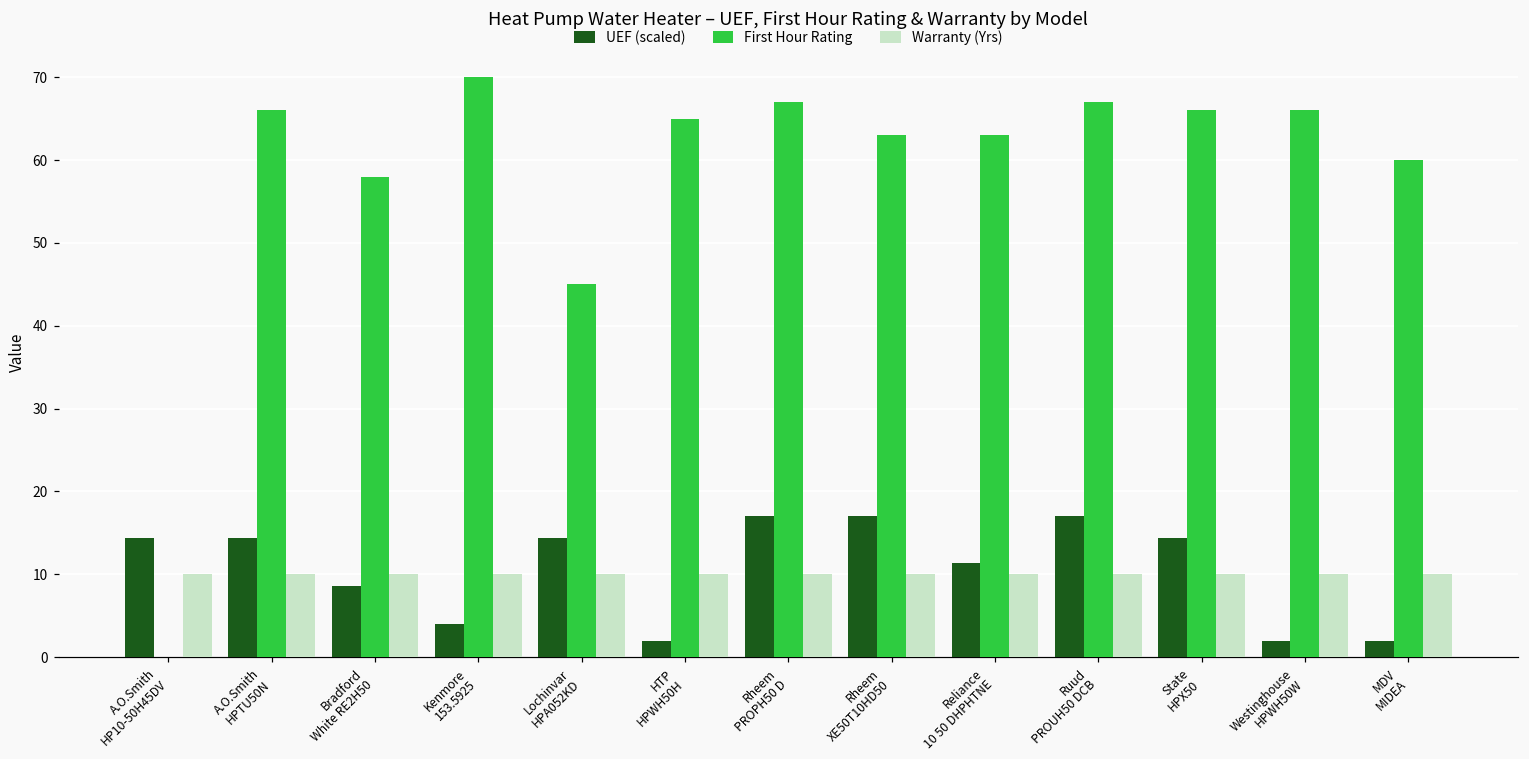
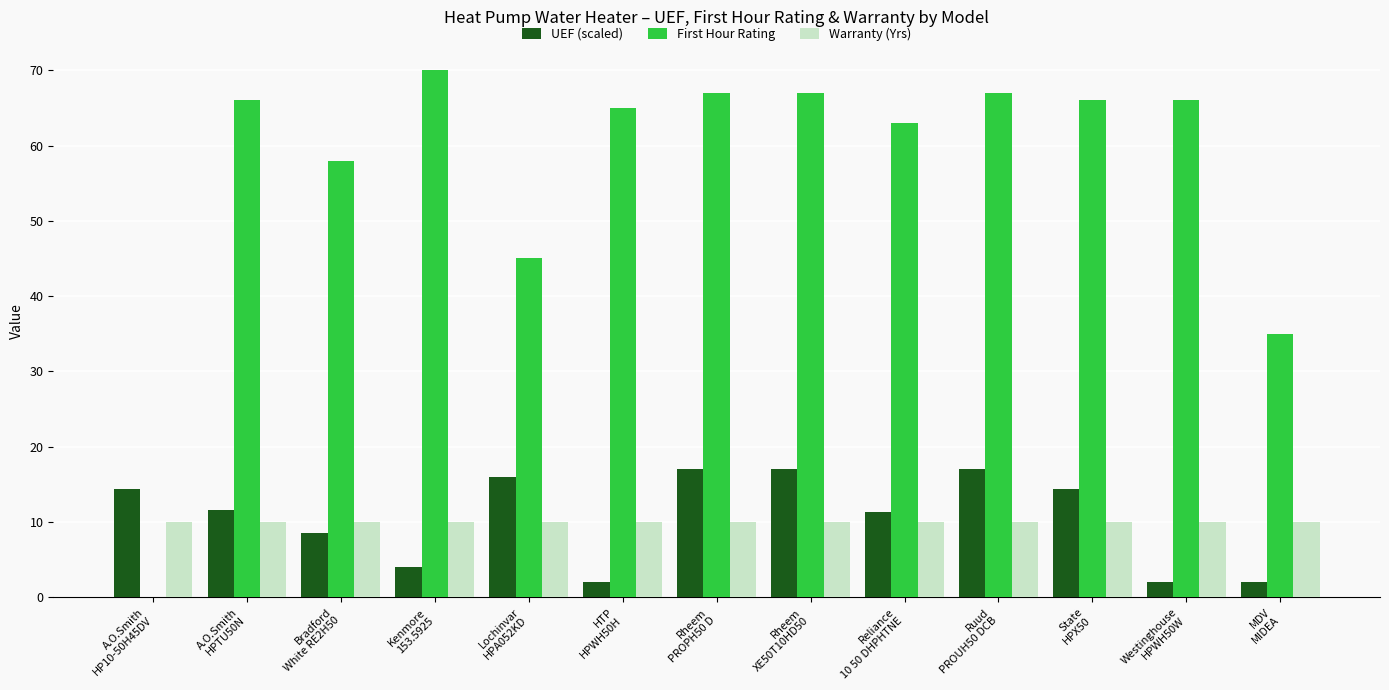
UEF (scaled), A.O.Smith HPTU50N: 14 -> 12
UEF (scaled), Lochinvar HPA052KD: 14 -> 16
First Hour Rating, Rheem XE50T10HD50: 63 -> 67
First Hour Rating, MDV MIDEA: 60 -> 35
